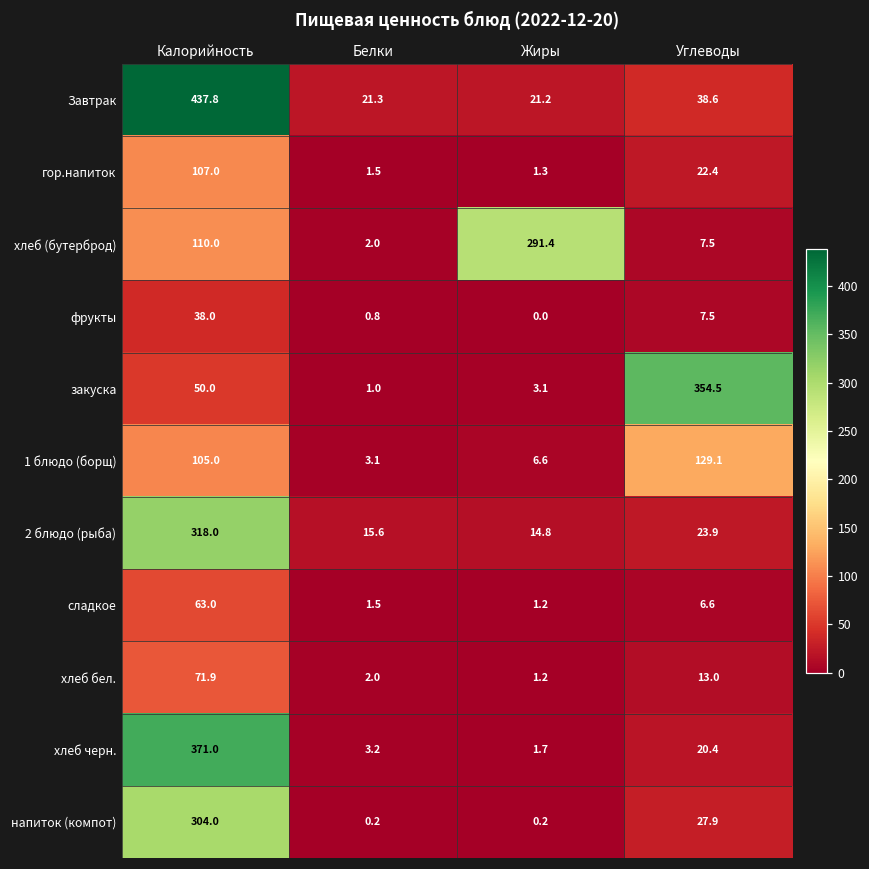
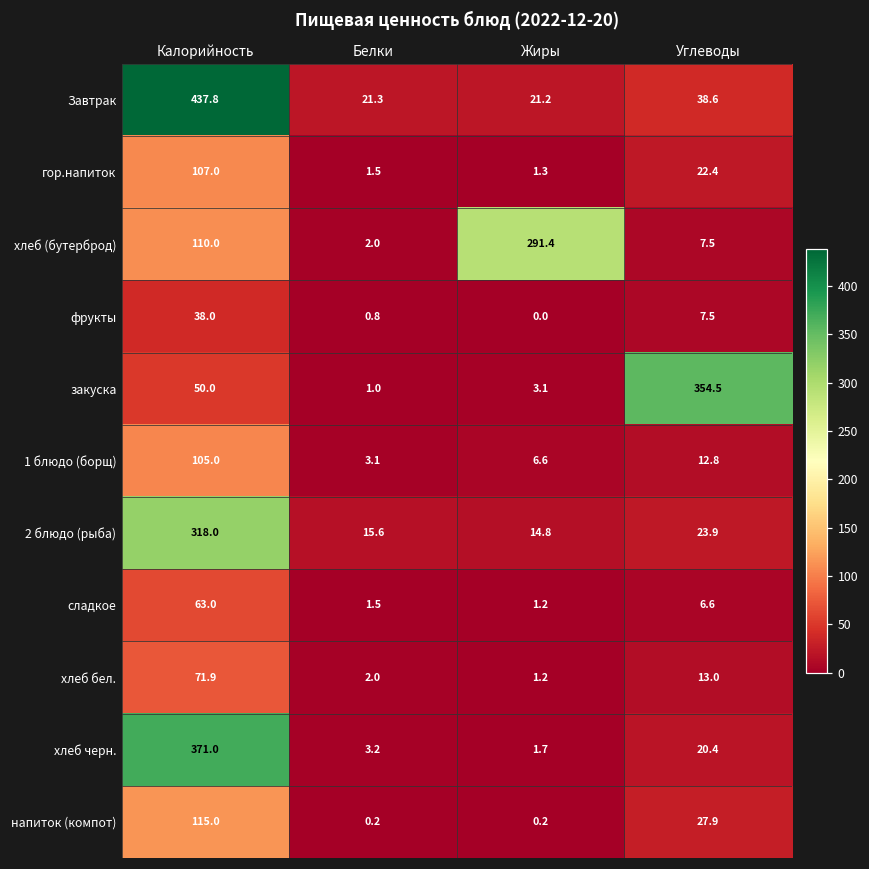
1 блюдо (борщ), Углеводы: 129.1 -> 12.8
напиток (компот), Калорийность: 304.0 -> 115.0
